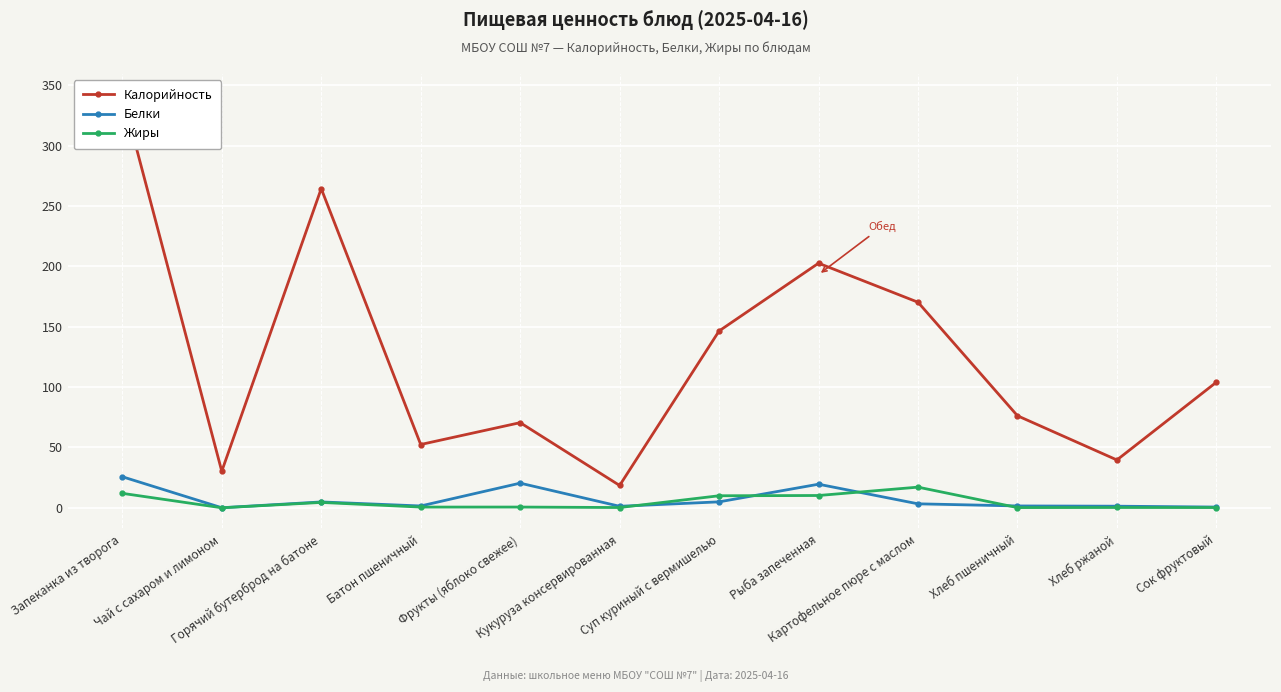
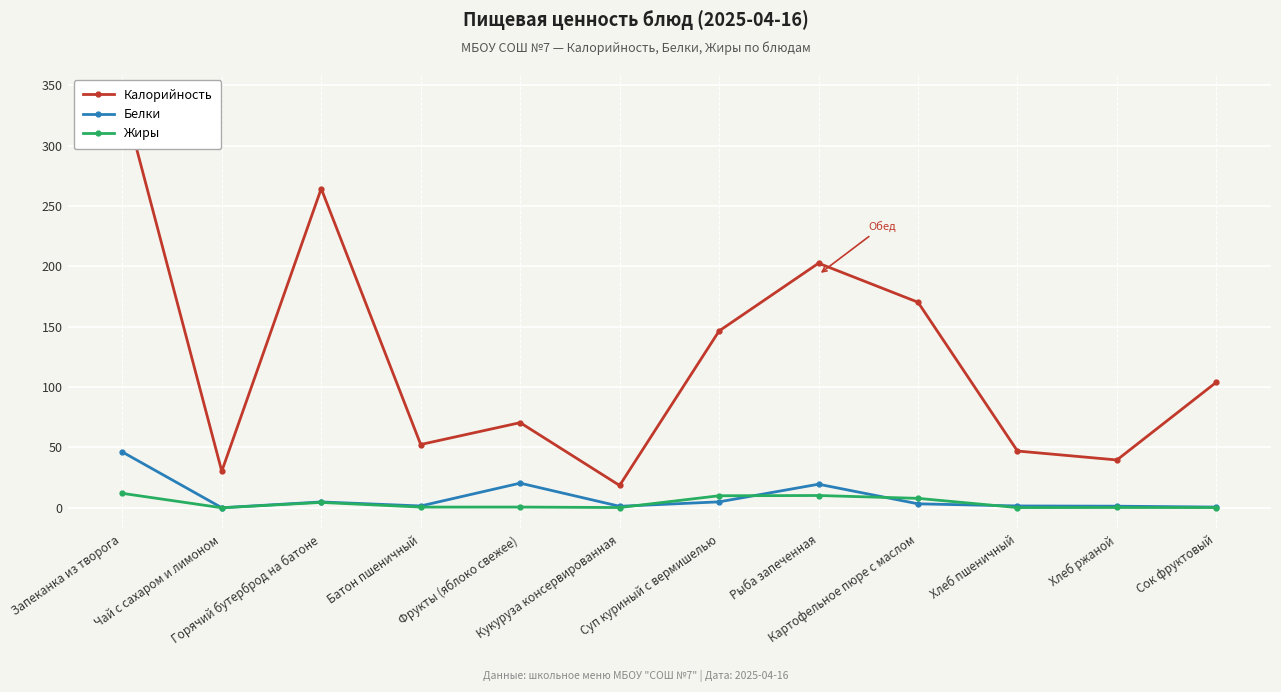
Белки, Запеканка из творога: 26 -> 46
Жиры, Картофельное пюре с маслом: 17 -> 8
Калорийность, Хлеб пшеничный: 76 -> 47
